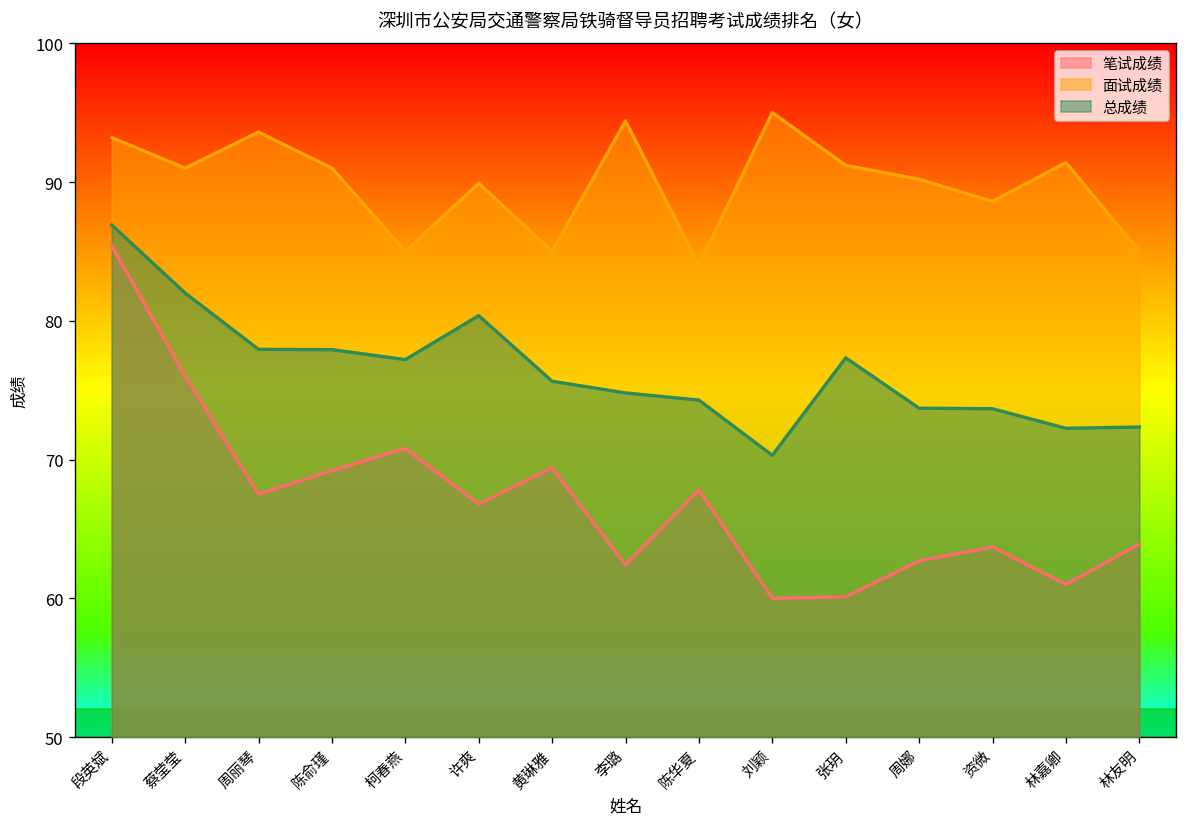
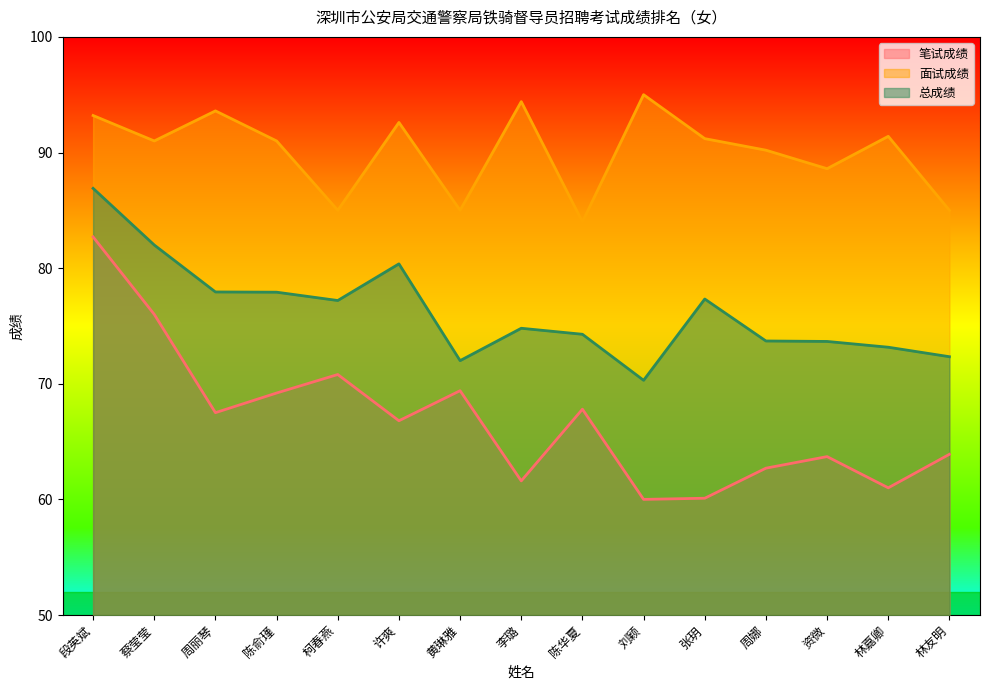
笔试成绩, 段英斌: 85.4 -> 82.7
面试成绩, 许爽: 89.9 -> 92.6
总成绩, 黄琳雅: 75.6 -> 72.0
笔试成绩, 李璐: 62.4 -> 61.6
总成绩, 林嘉卿: 72.3 -> 73.2
